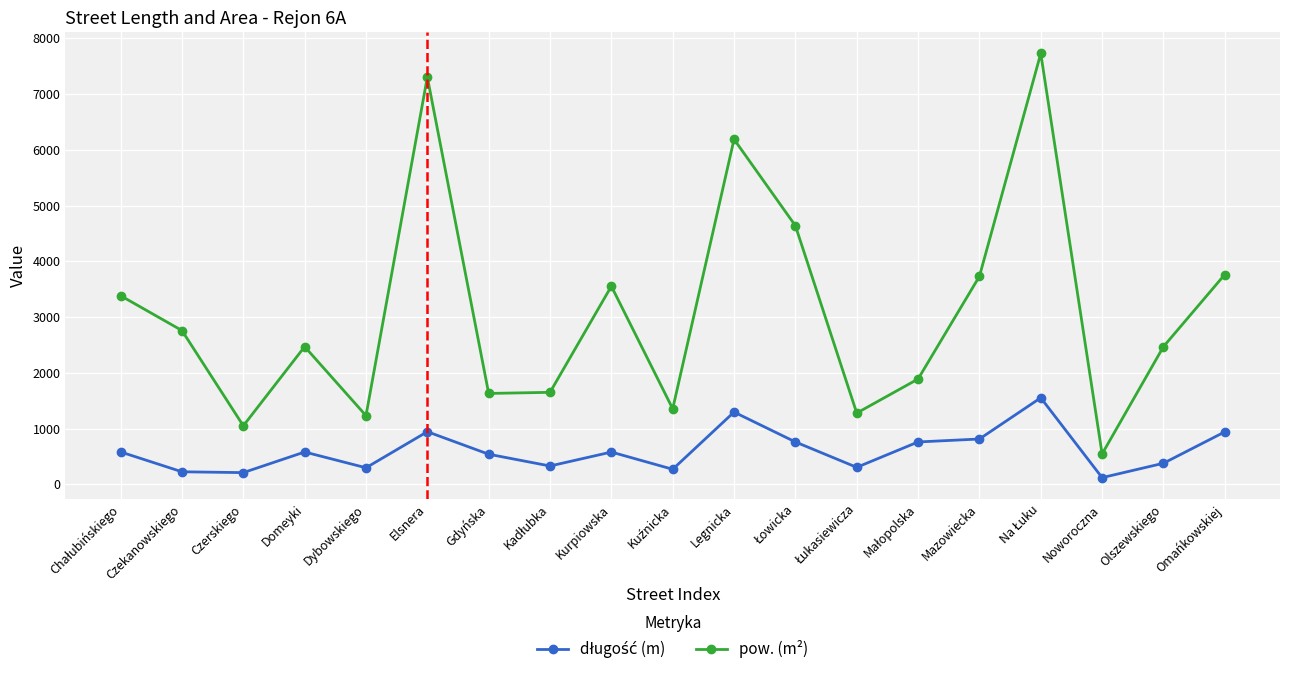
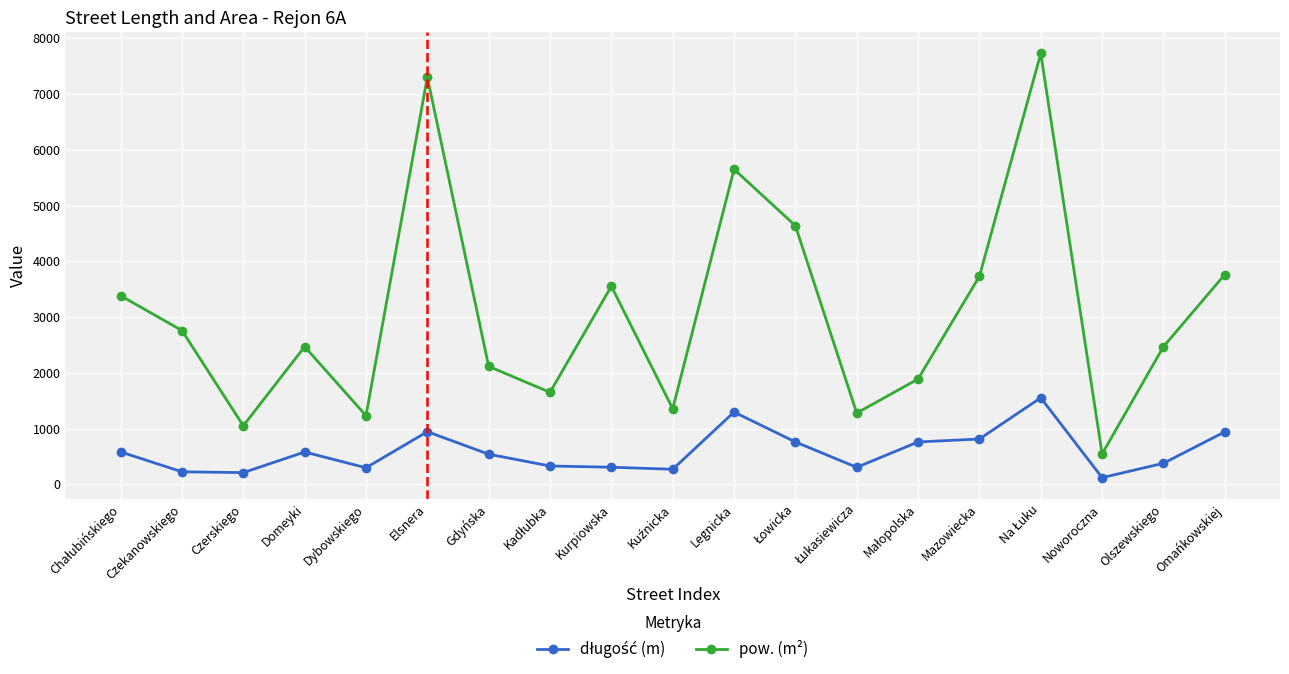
pow. (m²), Gdyńska: 1600 -> 2100
długość (m), Kurpiowska: 600 -> 300
pow. (m²), Legnicka: 6200 -> 5700
